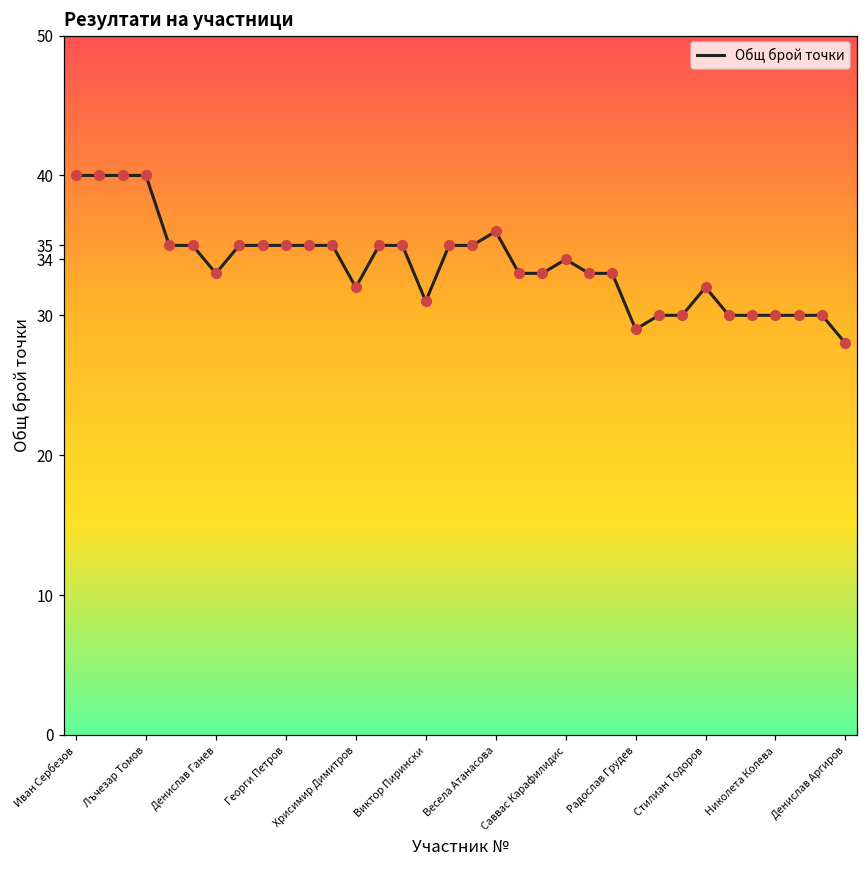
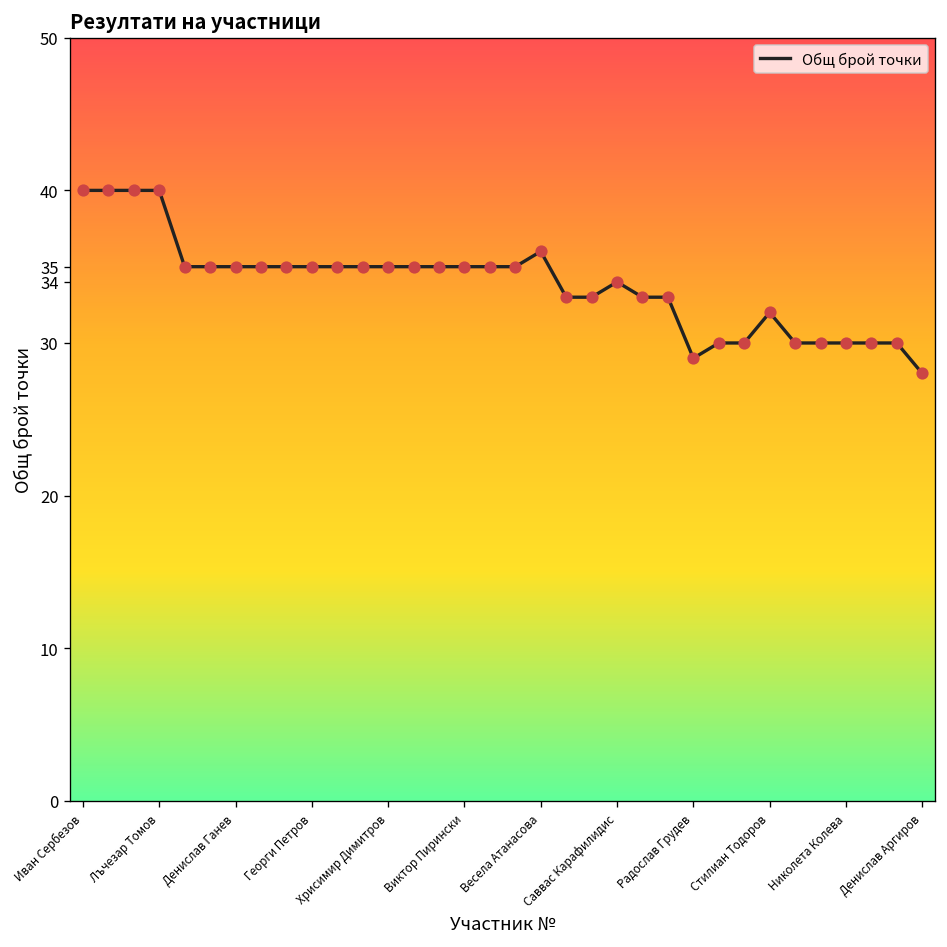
Денислав Ганев: 33 -> 35
Хрисимир Димитров: 32 -> 35
Виктор Пирински: 31 -> 35
